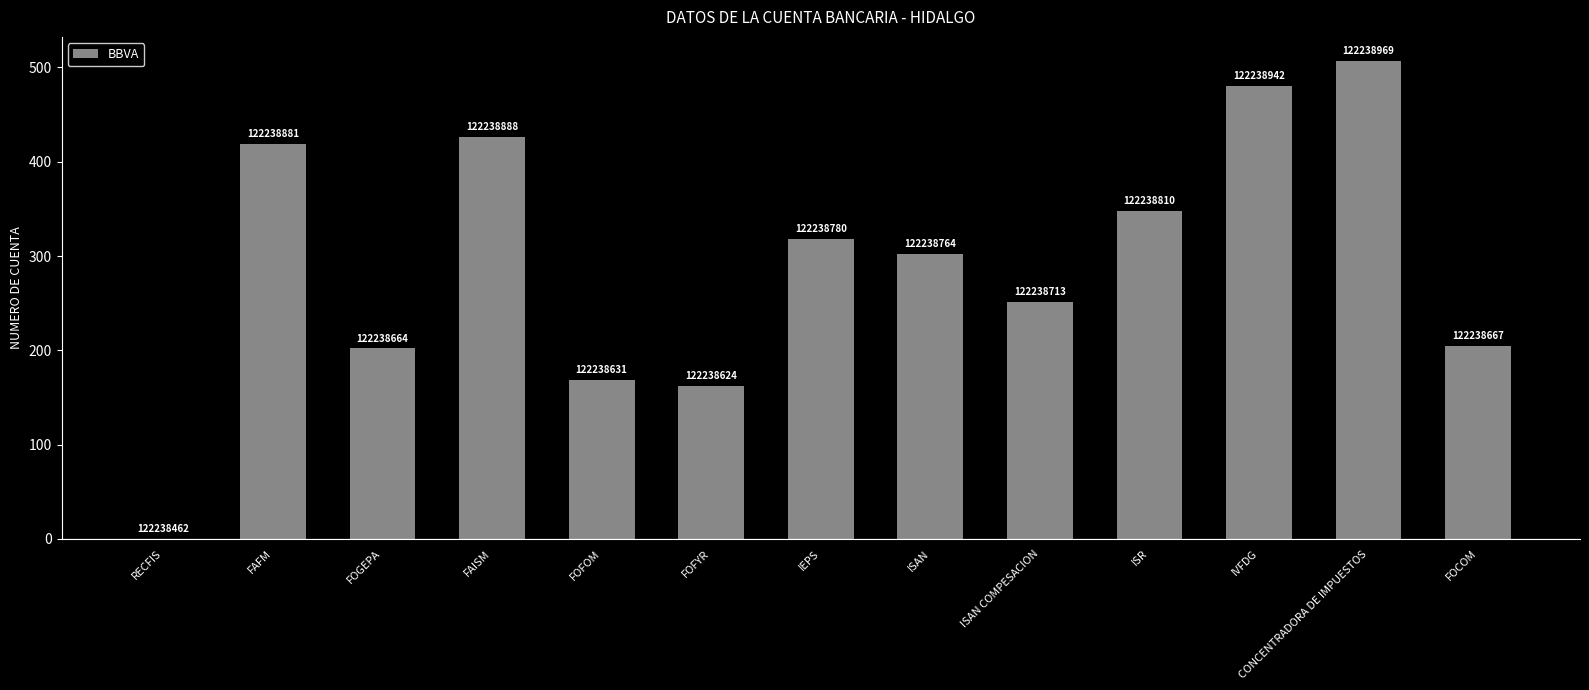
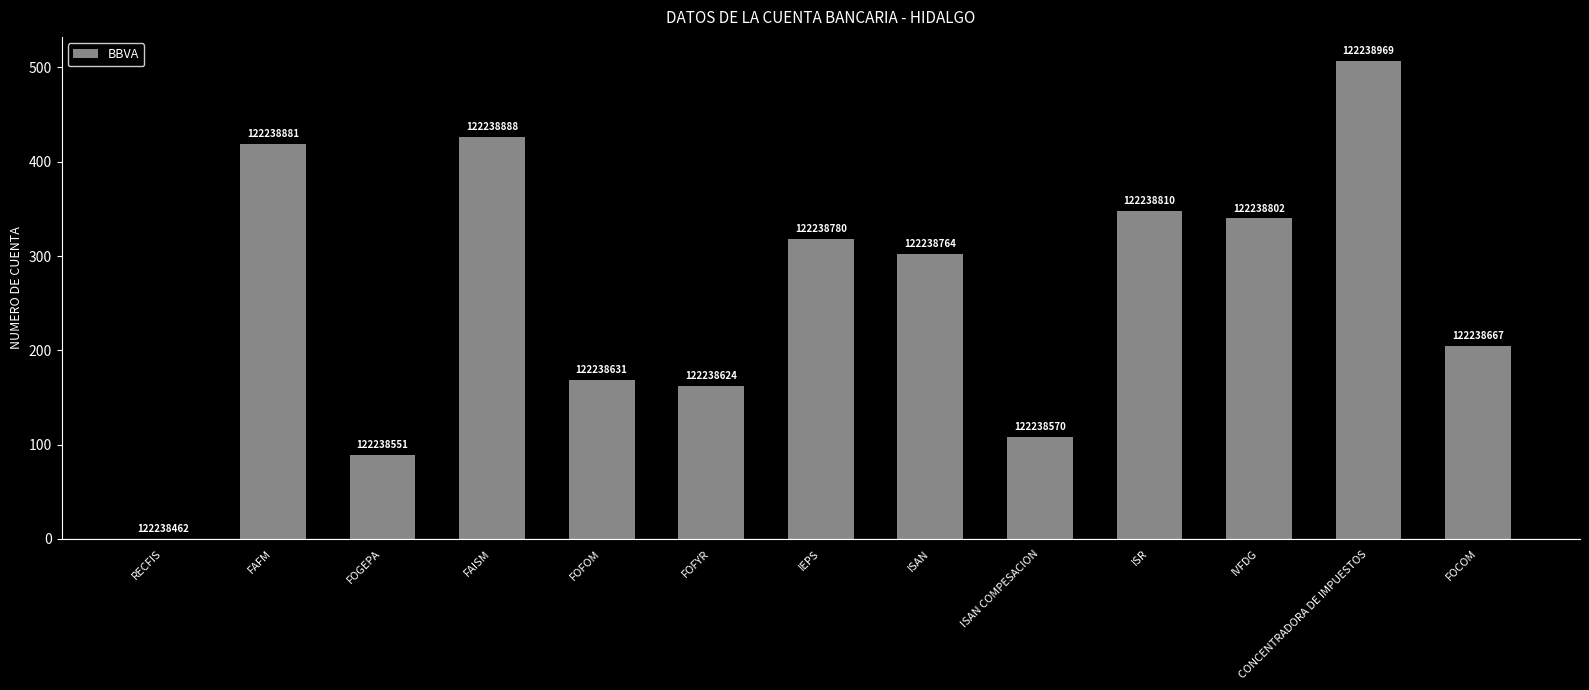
FOGEPA: 122238664 -> 122238551
ISAN COMPESACION: 122238713 -> 122238570
IVFDG: 122238942 -> 122238802
